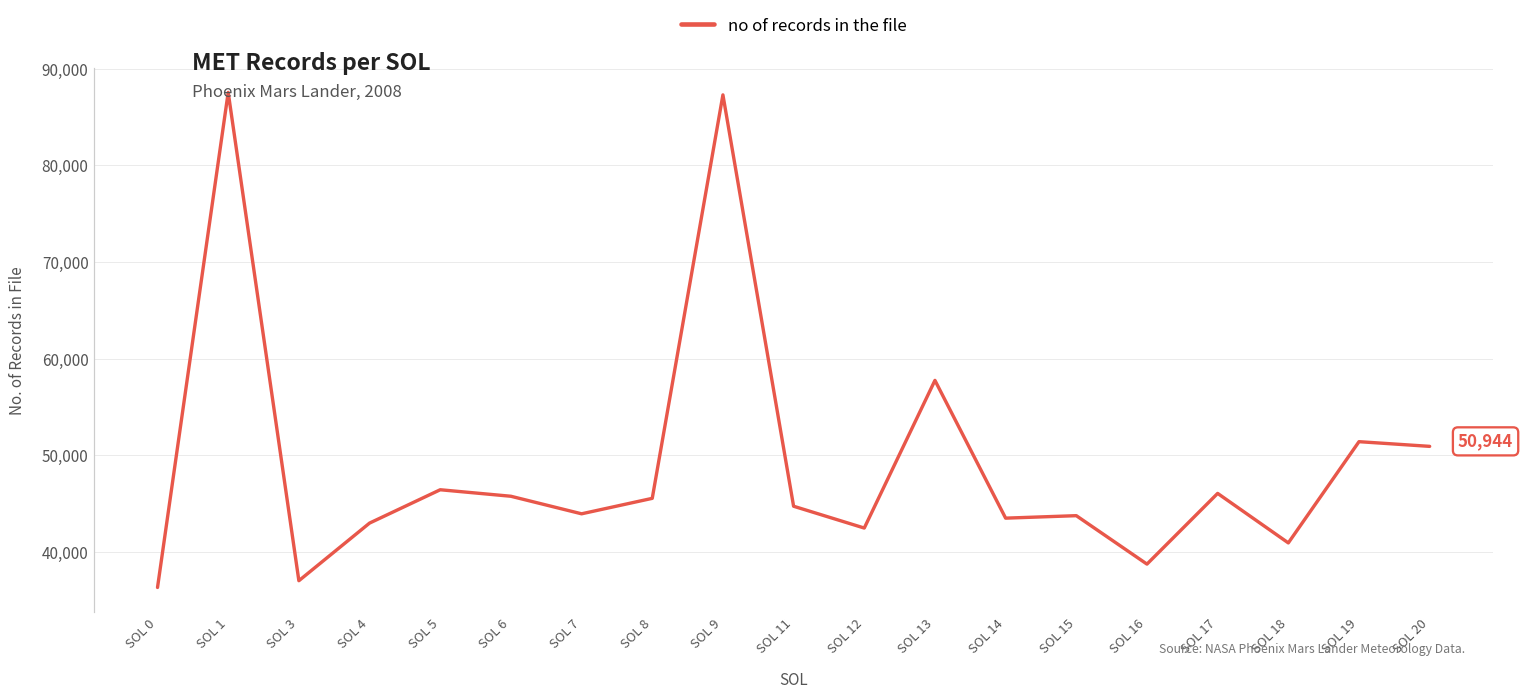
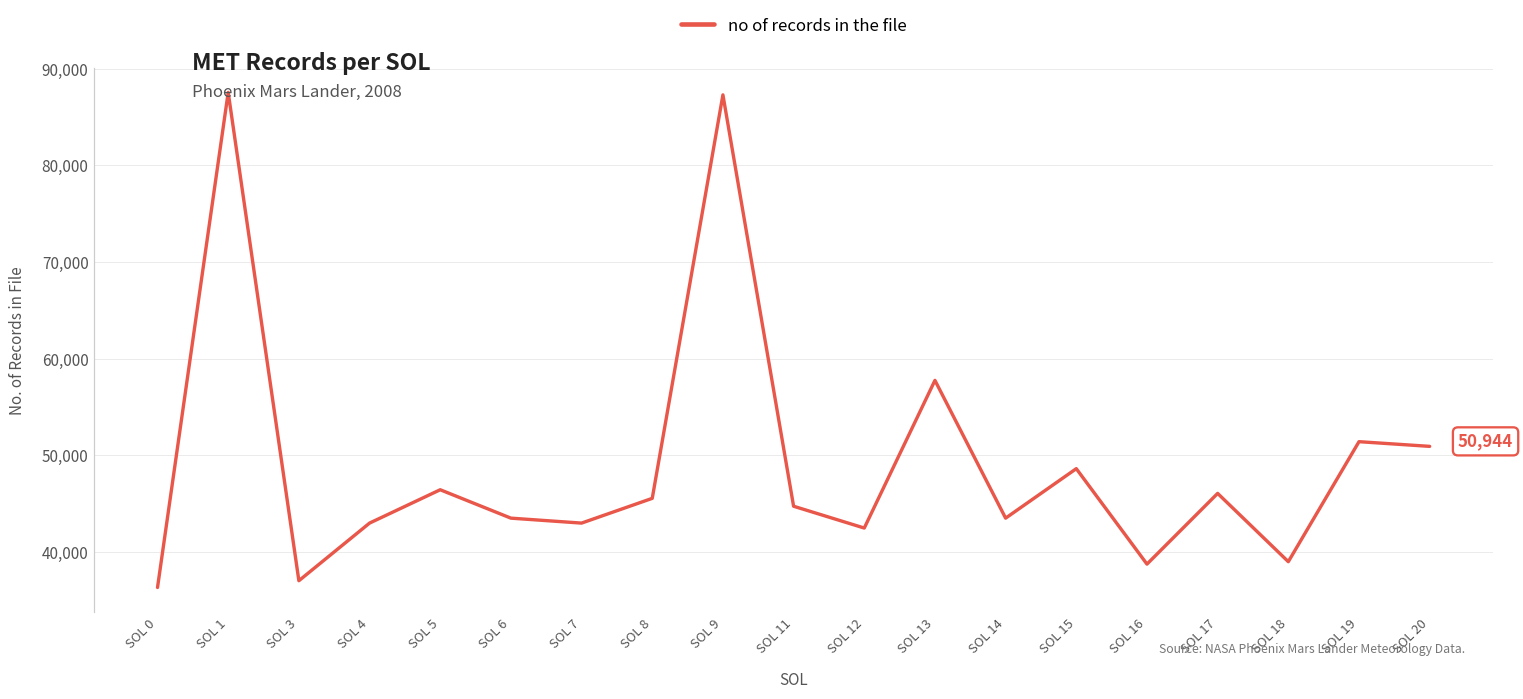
SOL 6: 46,000 -> 44,000
SOL 7: 44,000 -> 43,000
SOL 15: 44,000 -> 49,000
SOL 18: 41,000 -> 39,000
